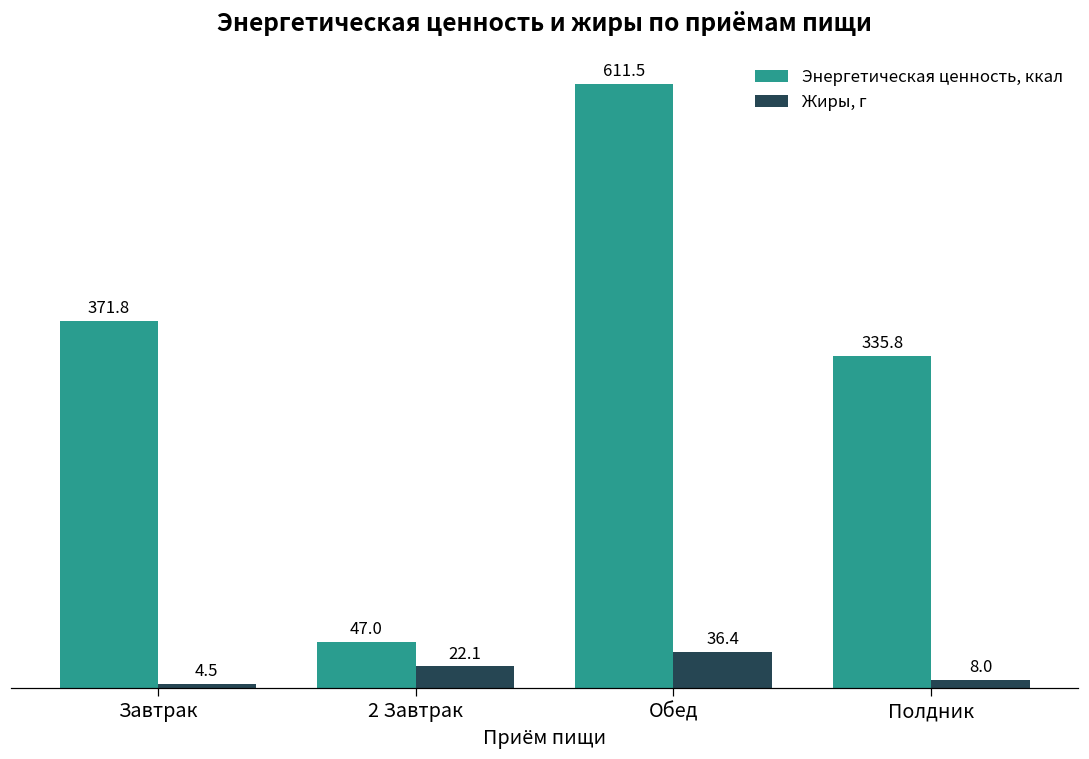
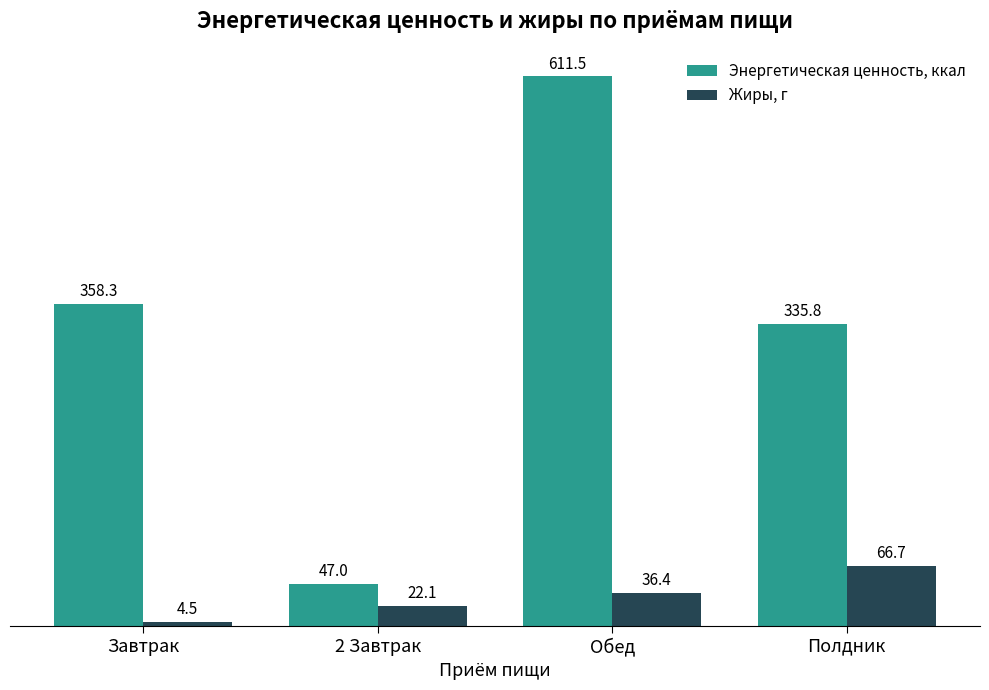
Энергетическая ценность, ккал, Завтрак: 371.8 -> 358.3
Жиры, г, Полдник: 8.0 -> 66.7
